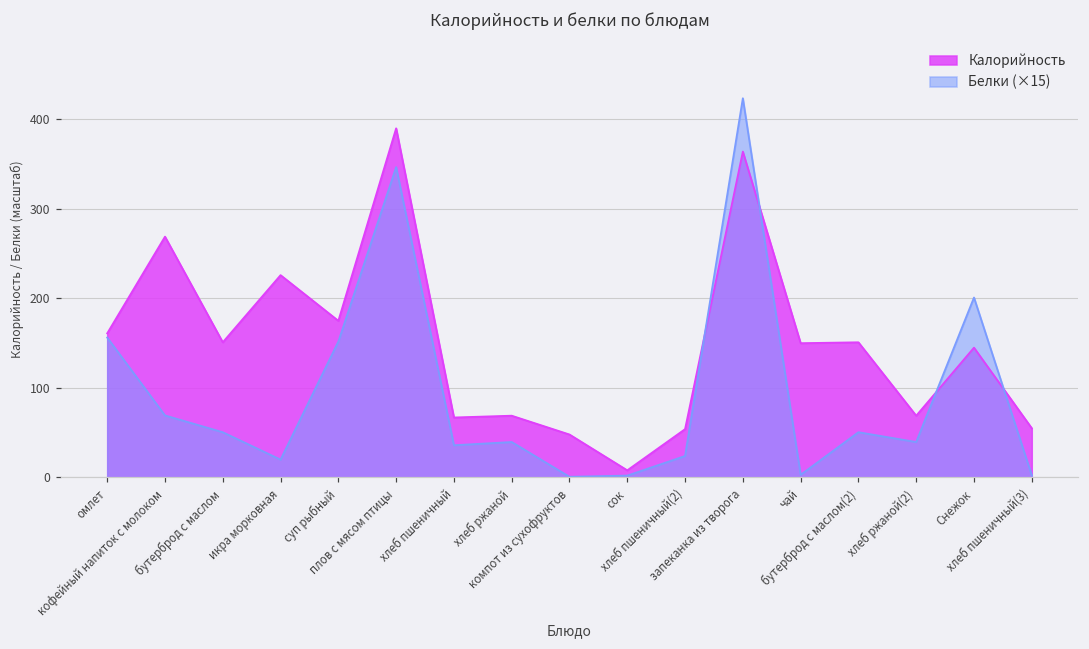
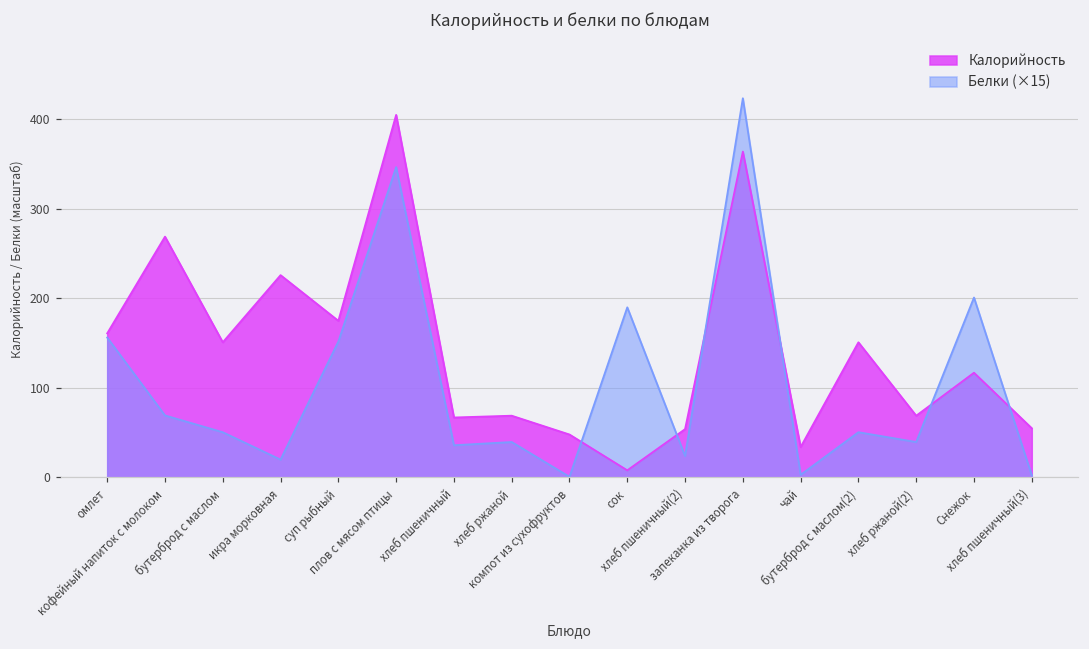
Калорийность, плов с мясом птицы: 390 -> 410
Белки (×15), сок: 0 -> 190
Калорийность, чай: 150 -> 30
Калорийность, Снежок: 150 -> 120
